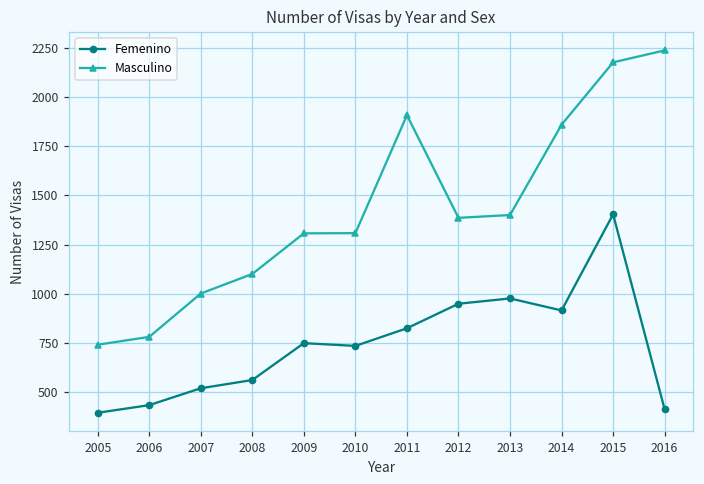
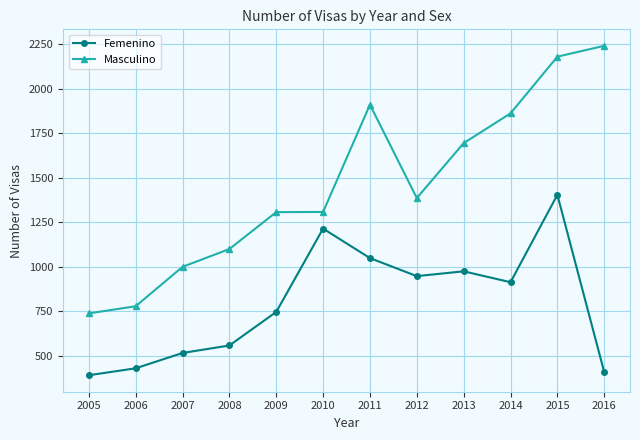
Femenino, 2010: 730 -> 1210
Femenino, 2011: 820 -> 1050
Masculino, 2013: 1400 -> 1690
